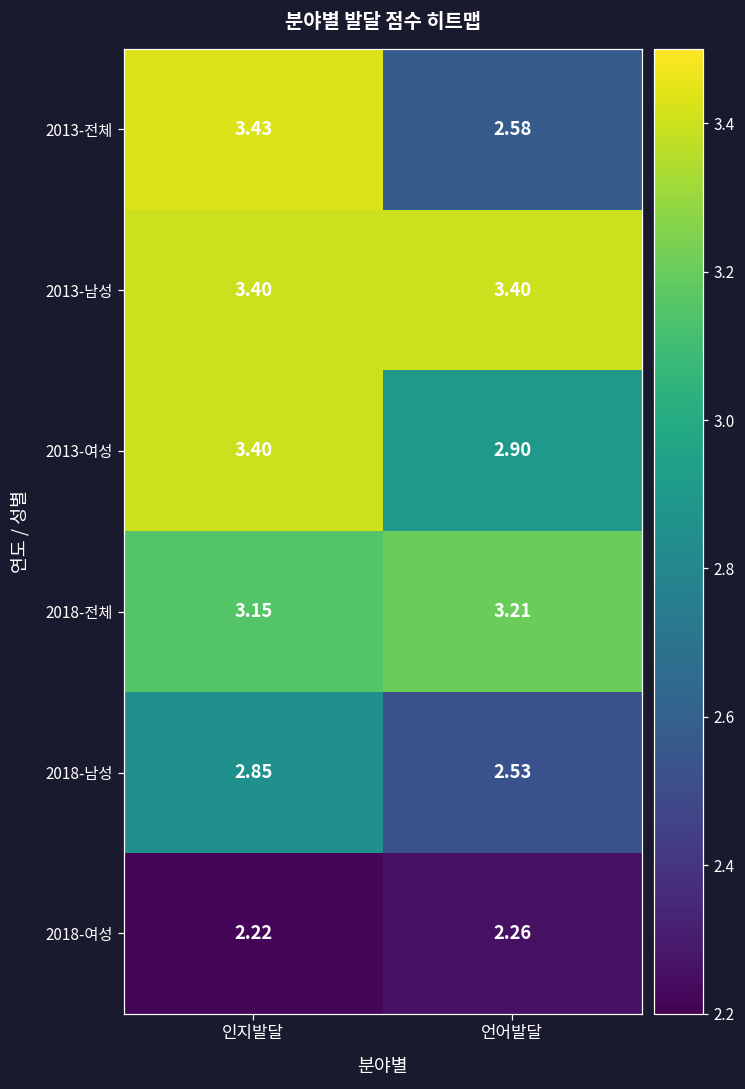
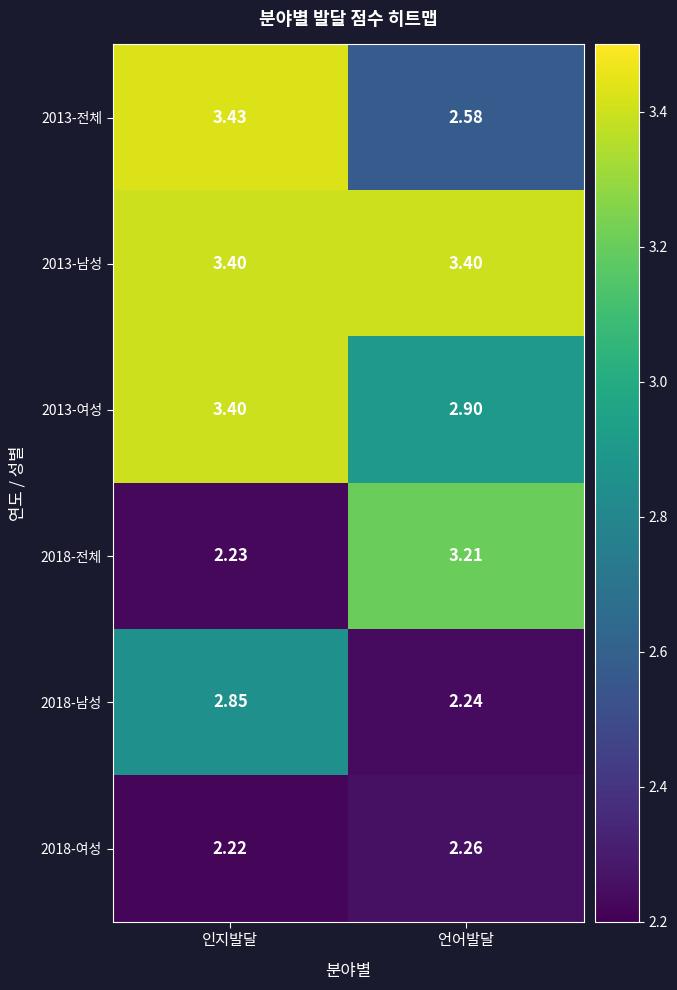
2018-전체, 인지발달: 3.15 -> 2.23
2018-남성, 언어발달: 2.53 -> 2.24
